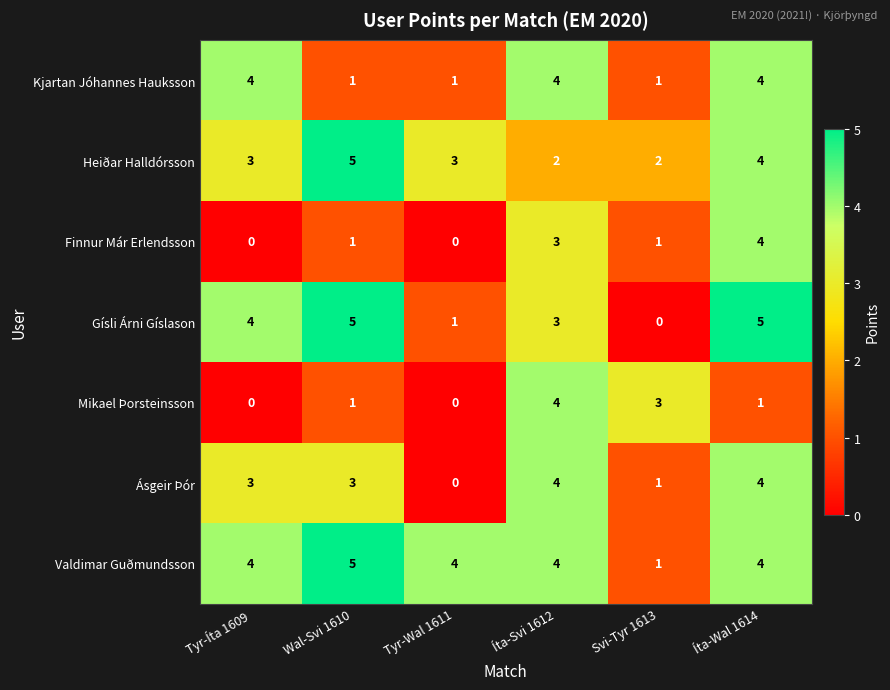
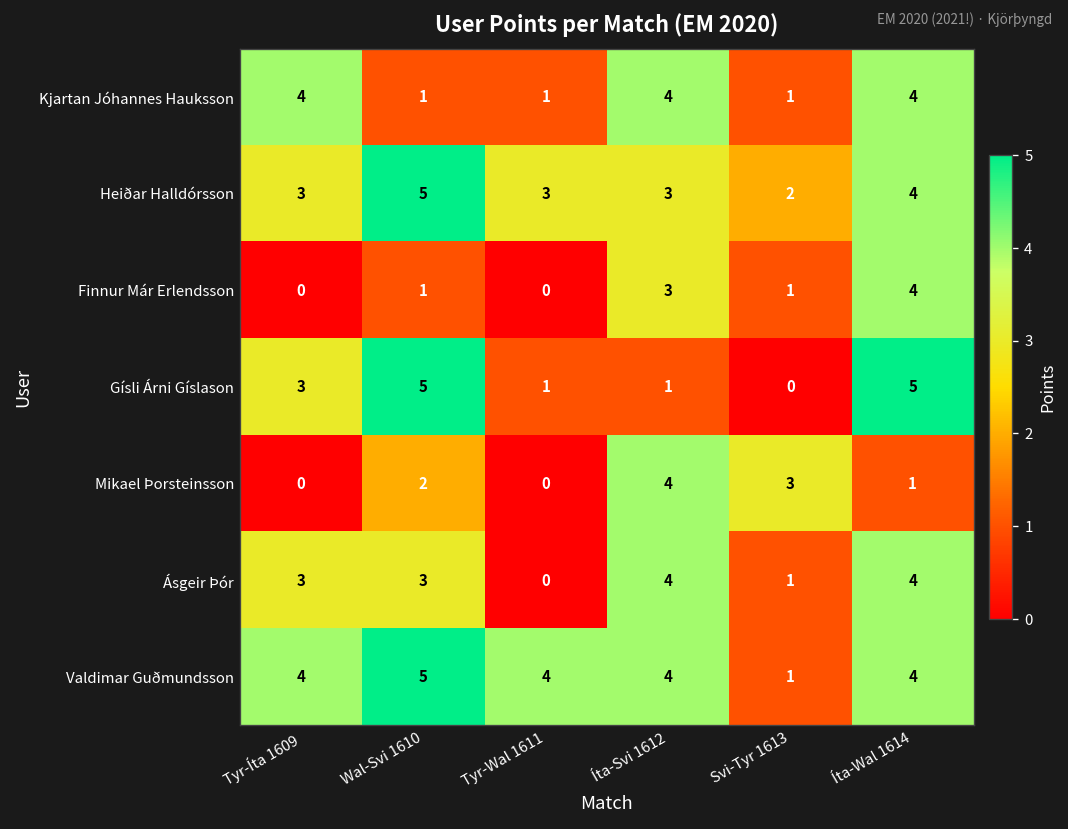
Heiðar Halldórsson, Íta-Svi 1612: 2 -> 3
Gísli Árni Gíslason, Tyr-Íta 1609: 4 -> 3
Gísli Árni Gíslason, Íta-Svi 1612: 3 -> 1
Mikael Þorsteinsson, Wal-Svi 1610: 1 -> 2
